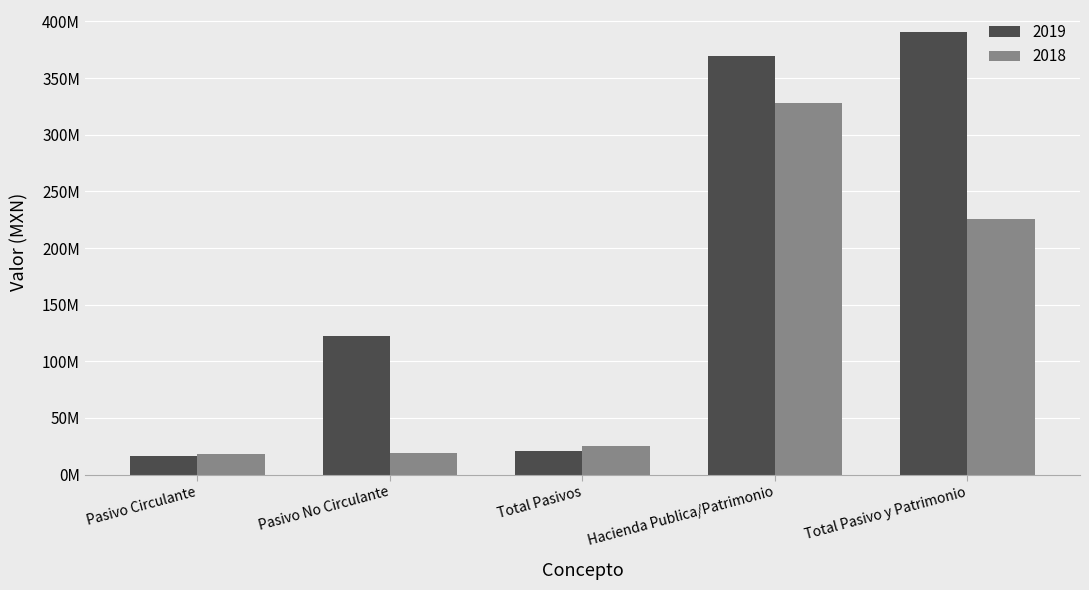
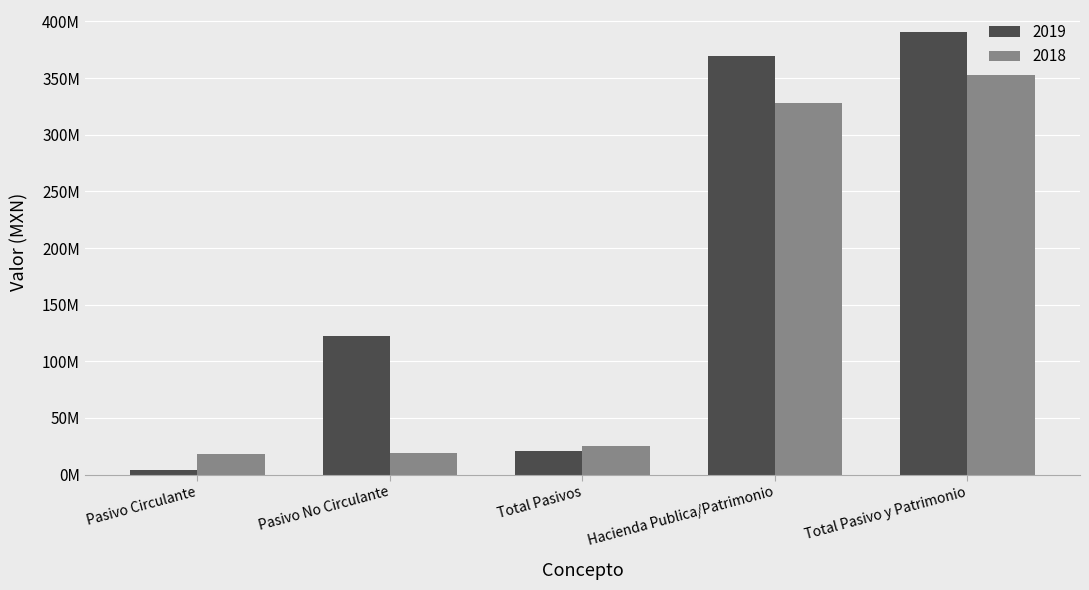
2019, Pasivo Circulante: 17000000 -> 4000000
2018, Total Pasivo y Patrimonio: 226000000 -> 353000000
